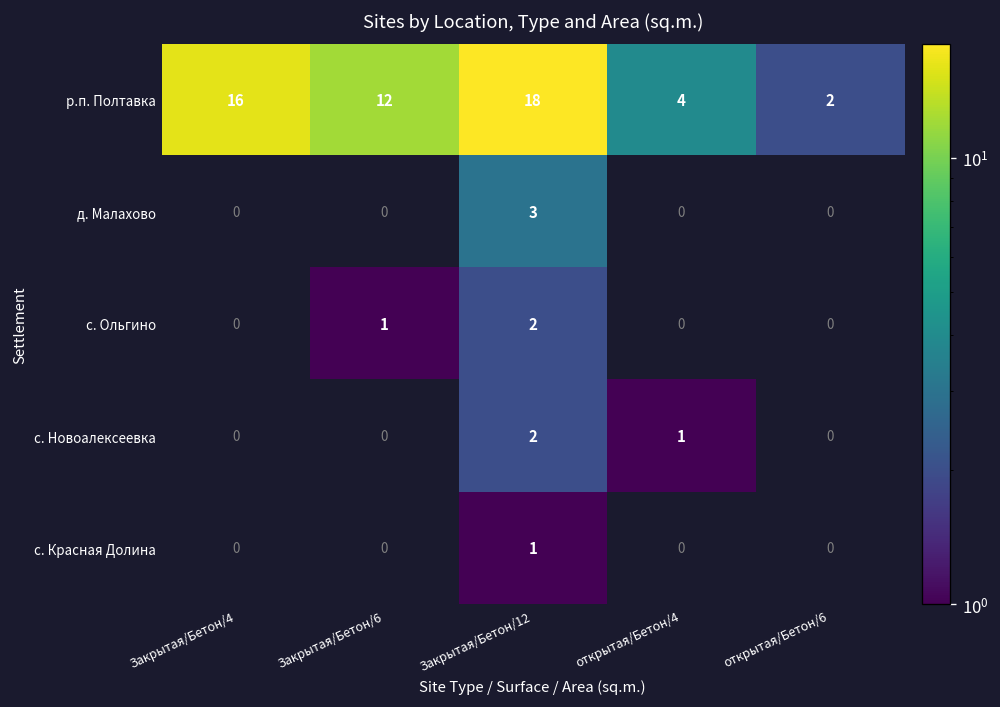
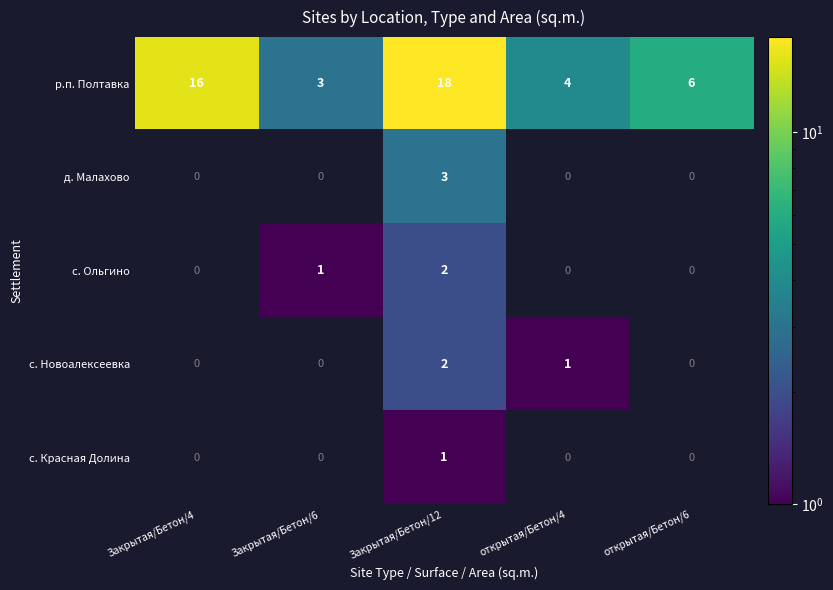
р.п. Полтавка, Закрытая/Бетон/6: 12 -> 3
р.п. Полтавка, открытая/Бетон/6: 2 -> 6
